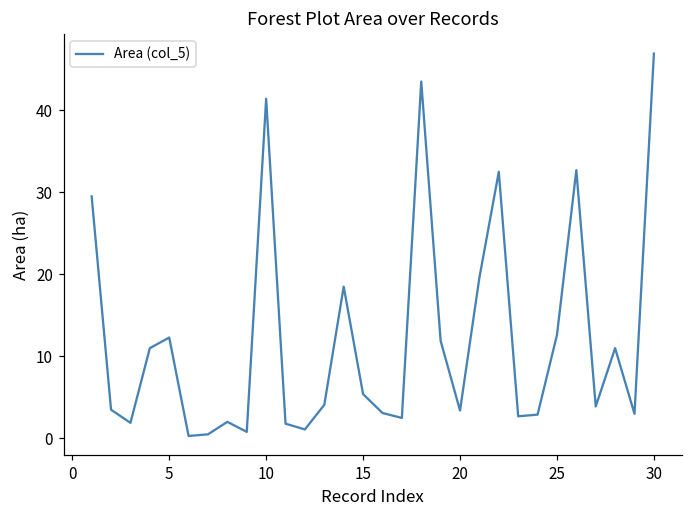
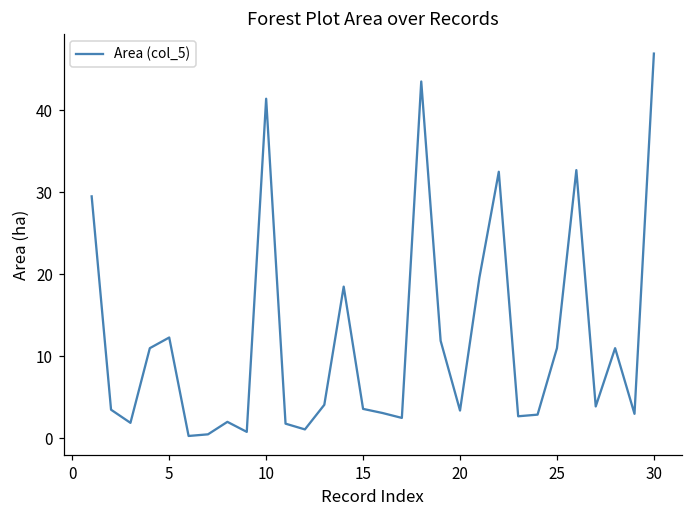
15: 5 -> 4
25: 13 -> 11
